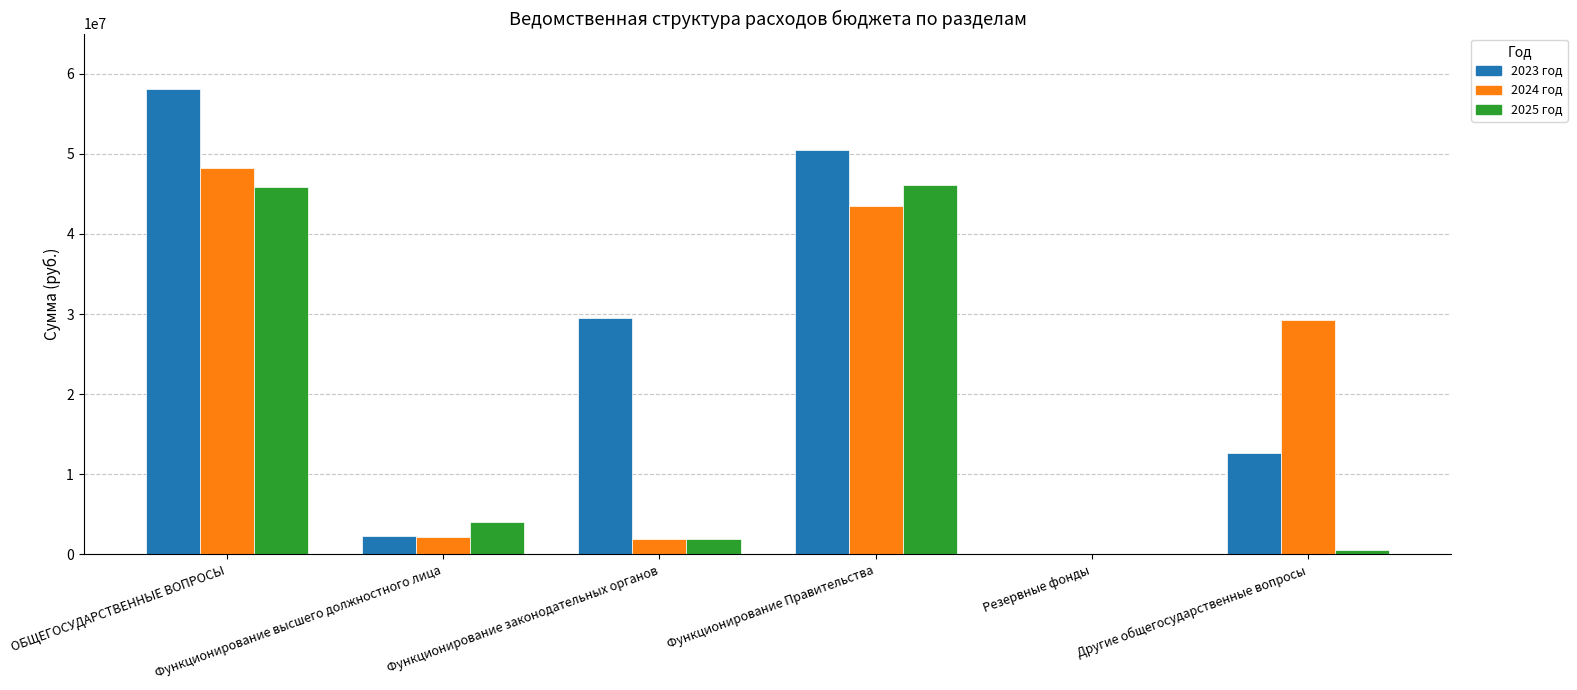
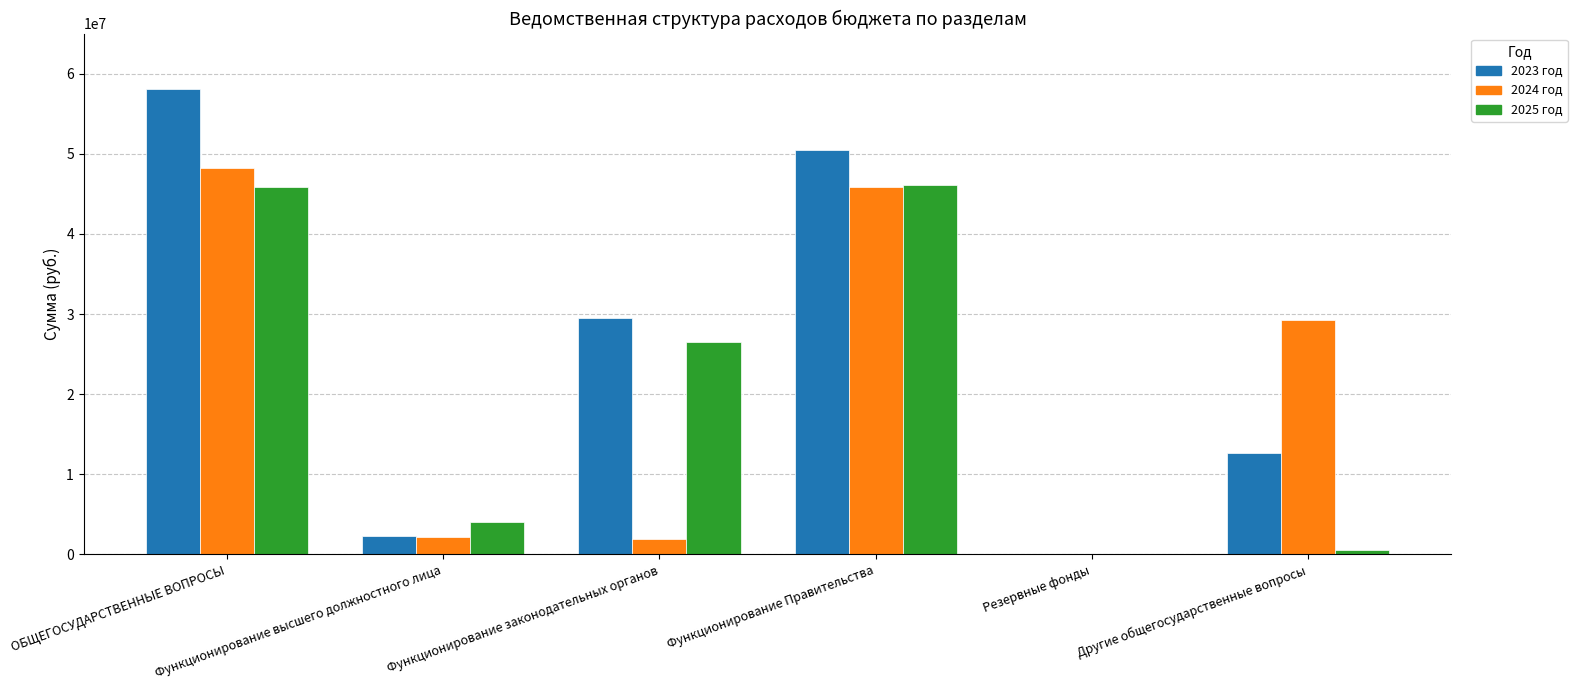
2025 год, Функционирование законодательных органов: 2000000 -> 27000000
2024 год, Функционирование Правительства: 44000000 -> 46000000
